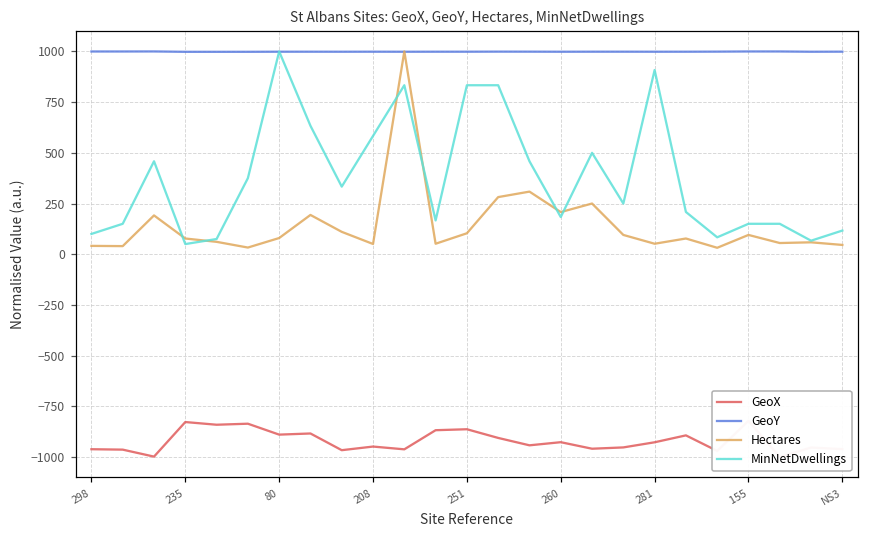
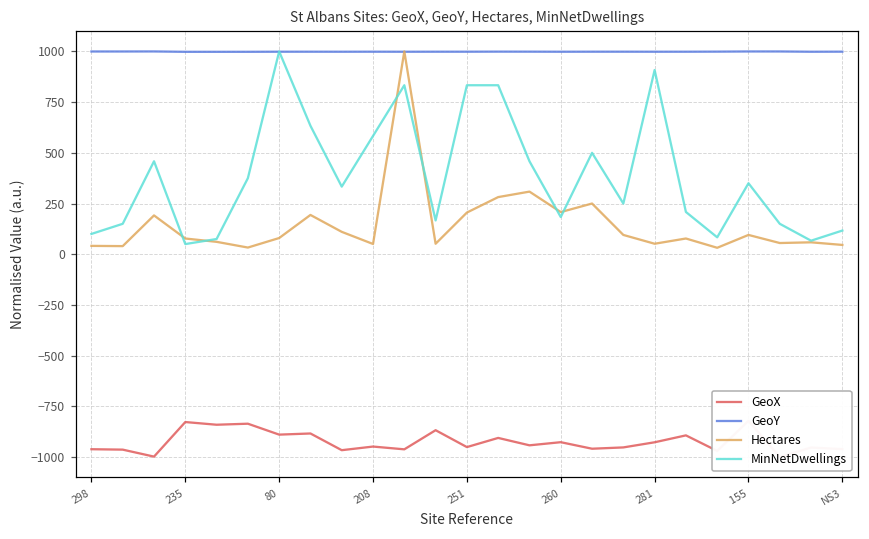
GeoX, 251: -860 -> -950
Hectares, 251: 100 -> 210
MinNetDwellings, 155: 150 -> 350
